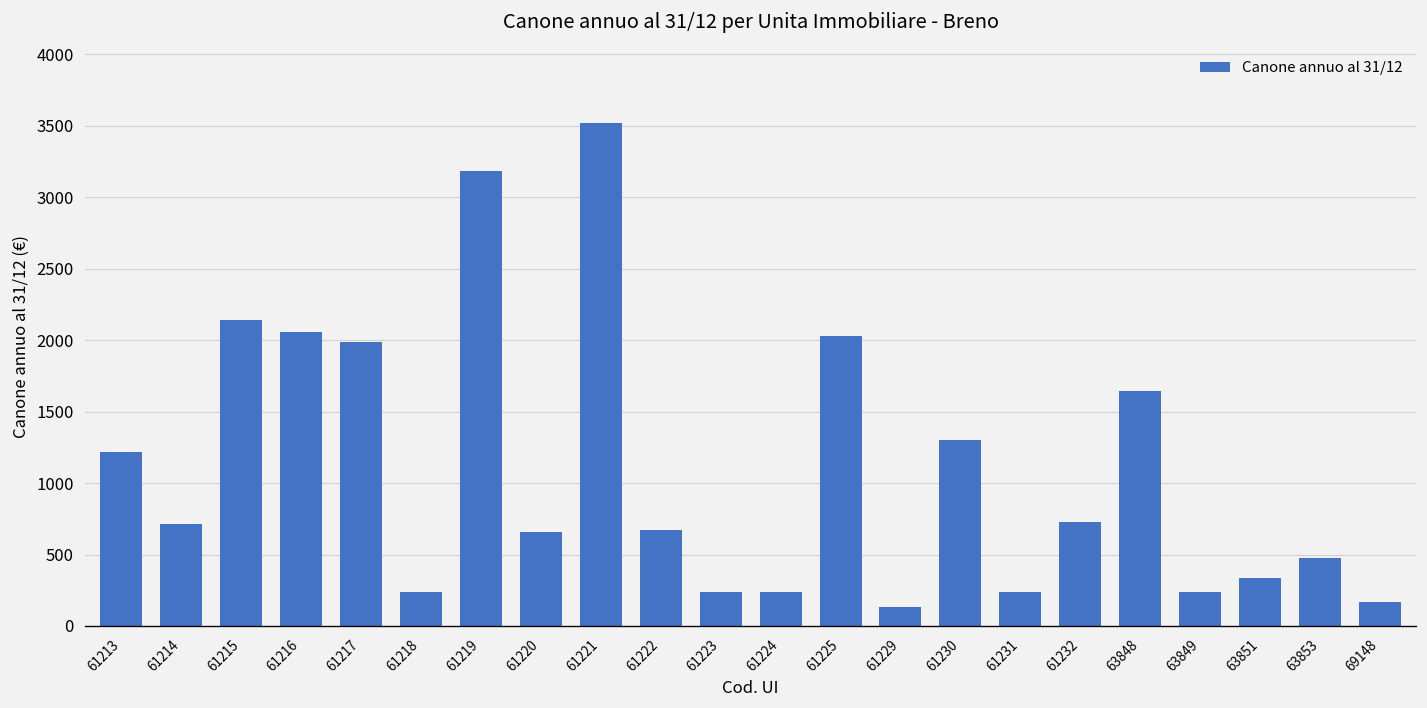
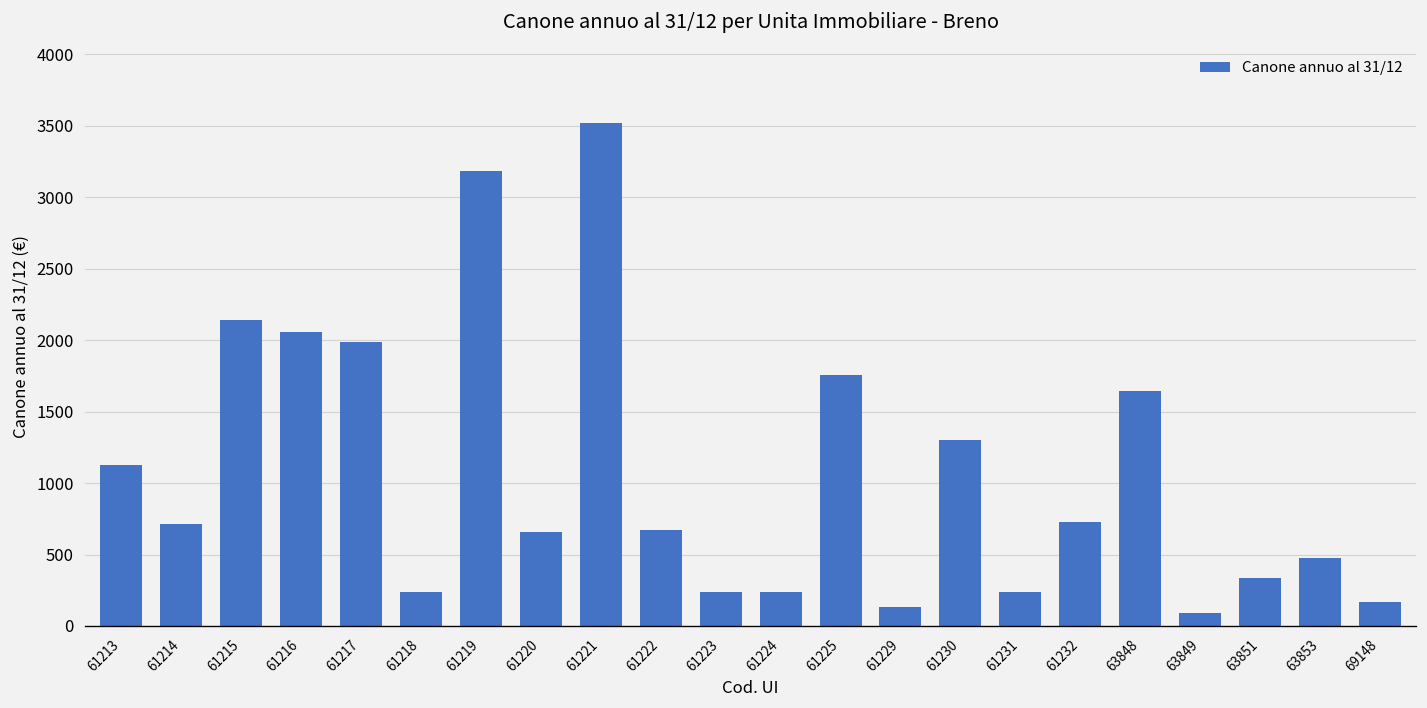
61213: 1220 -> 1120
61225: 2030 -> 1750
63849: 240 -> 90
